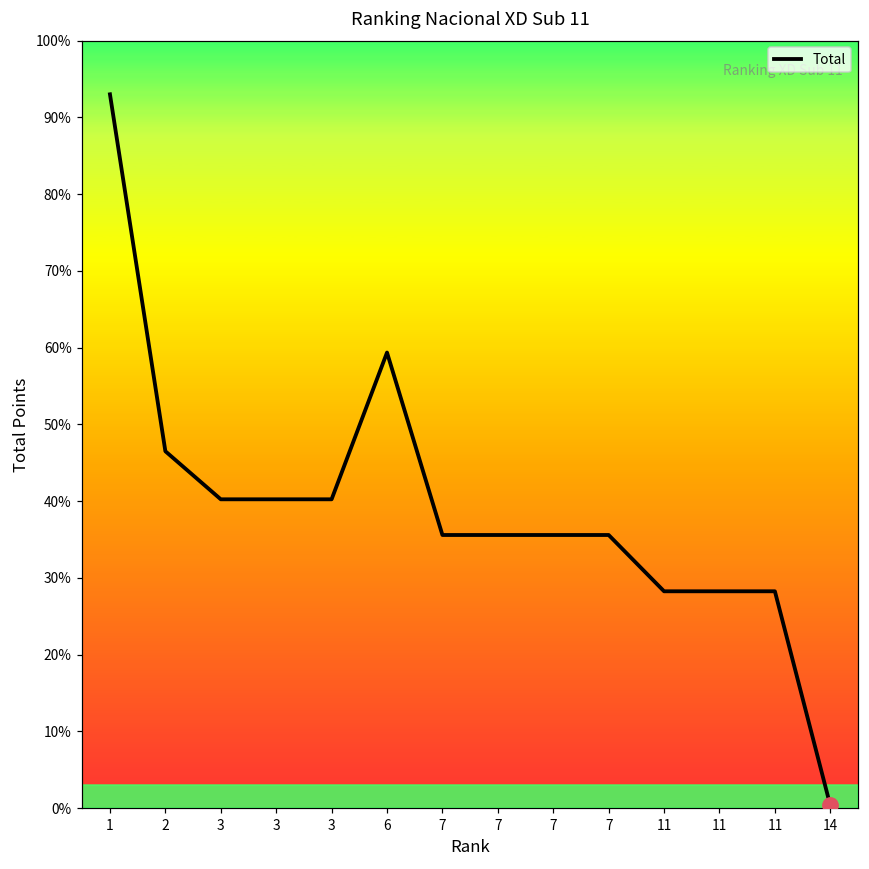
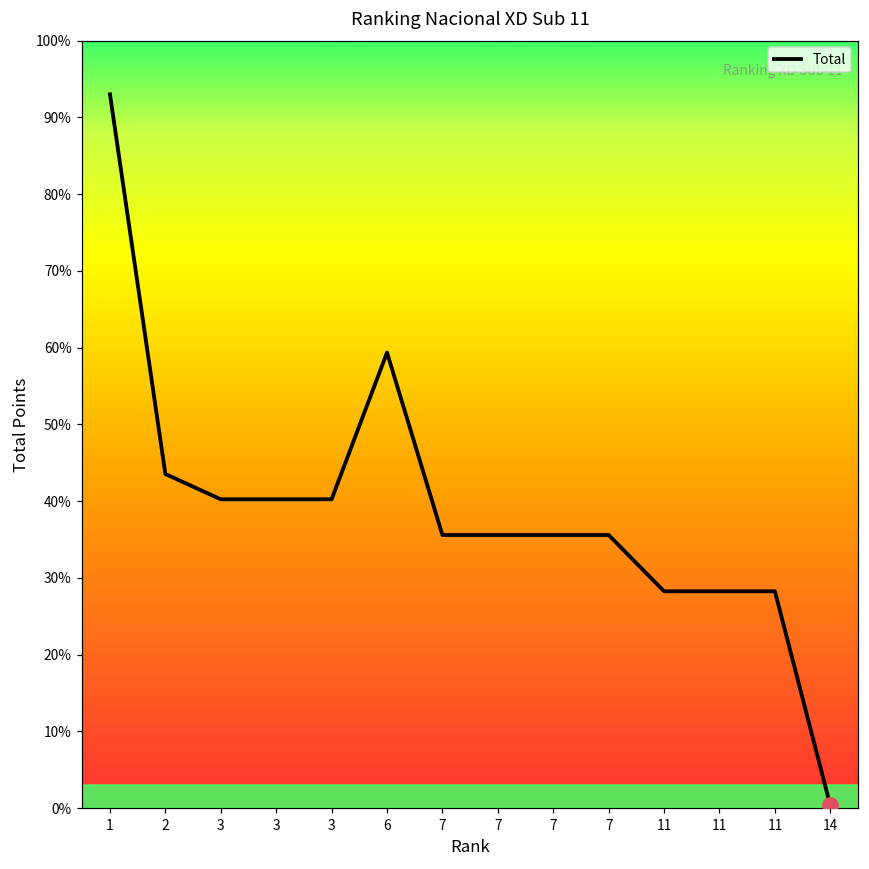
Total, 2: 47% -> 44%
